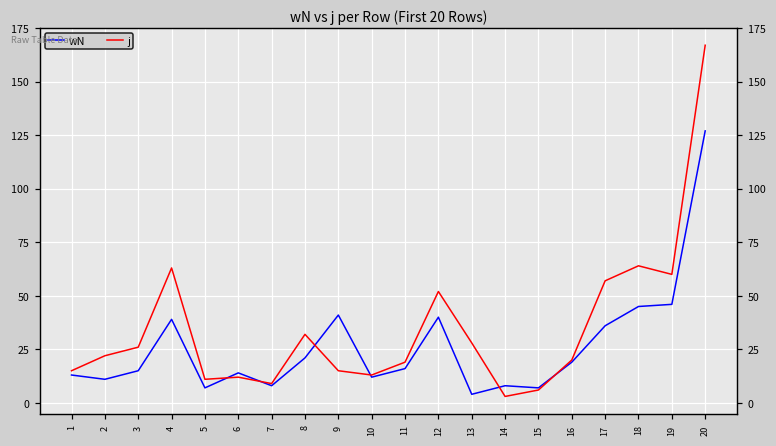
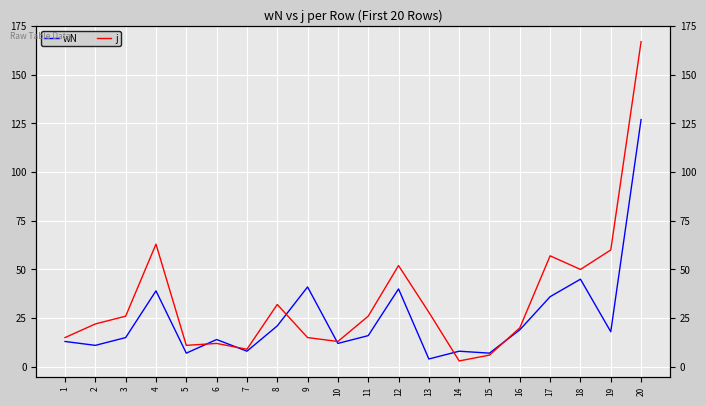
j, 11: 19 -> 26
j, 18: 64 -> 50
wN, 19: 46 -> 18
